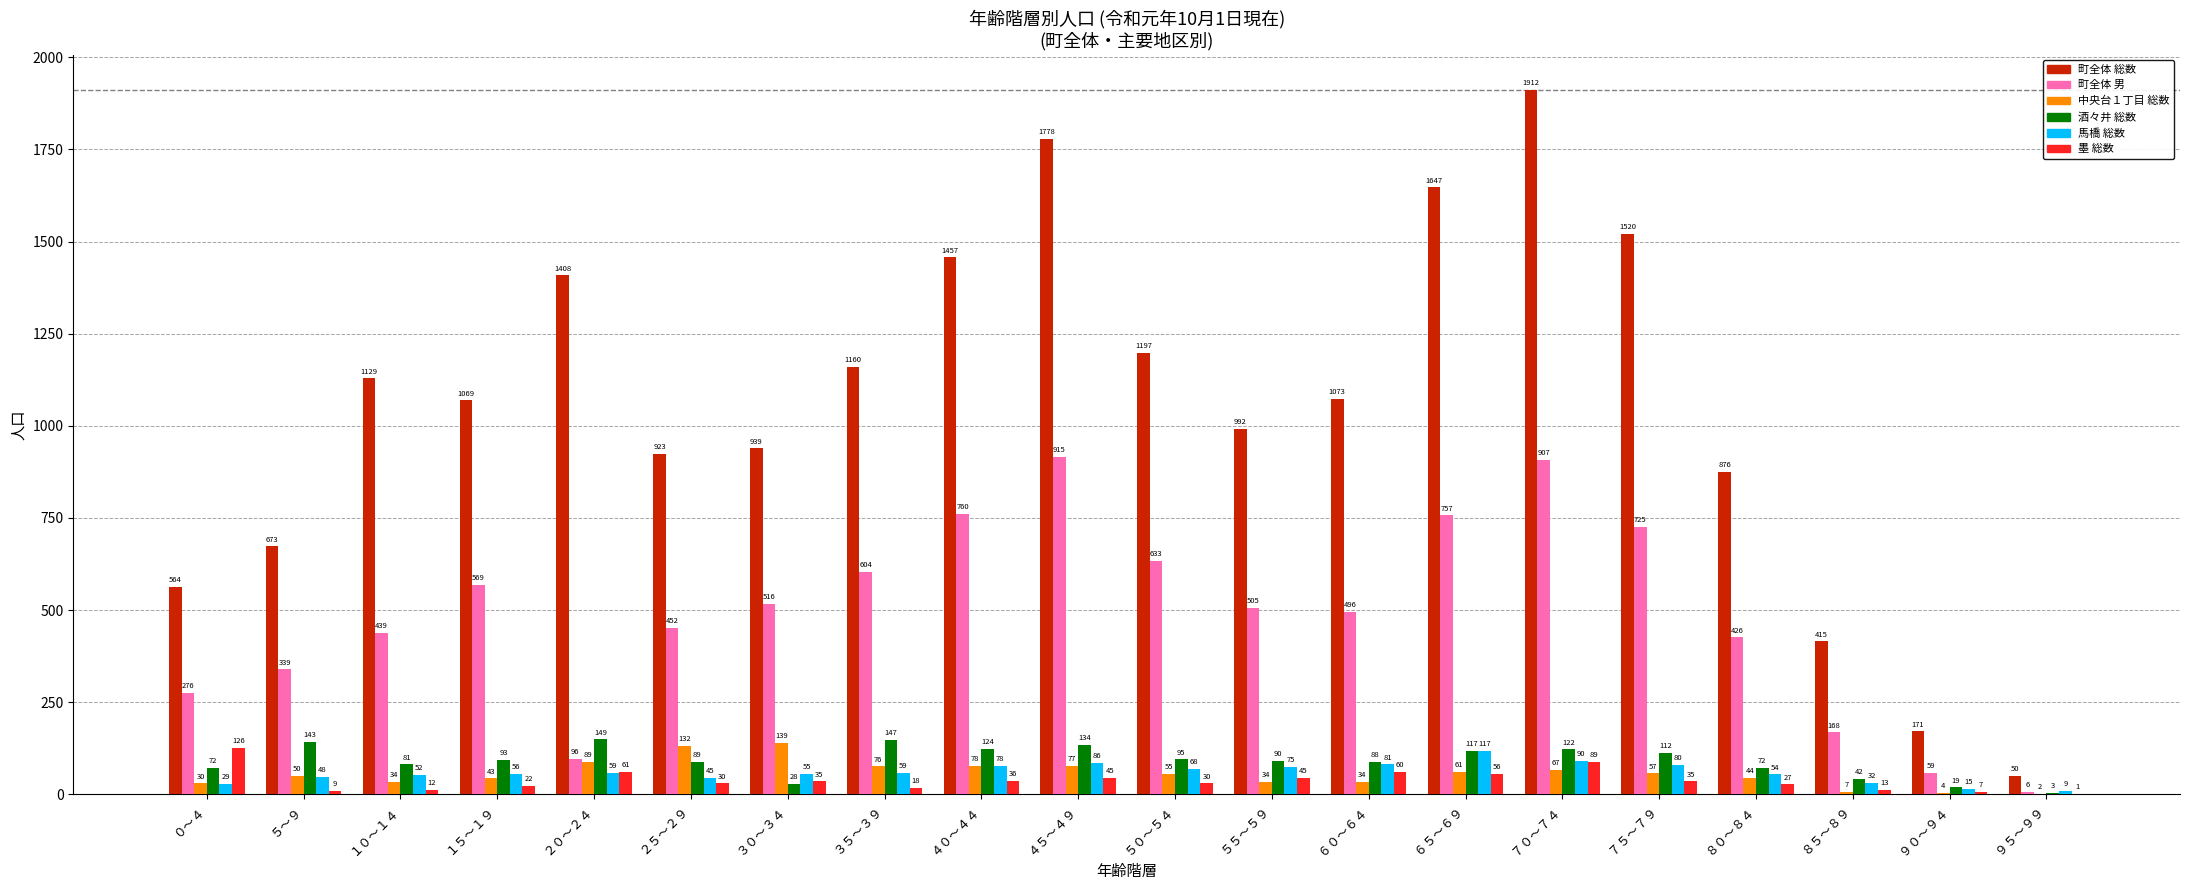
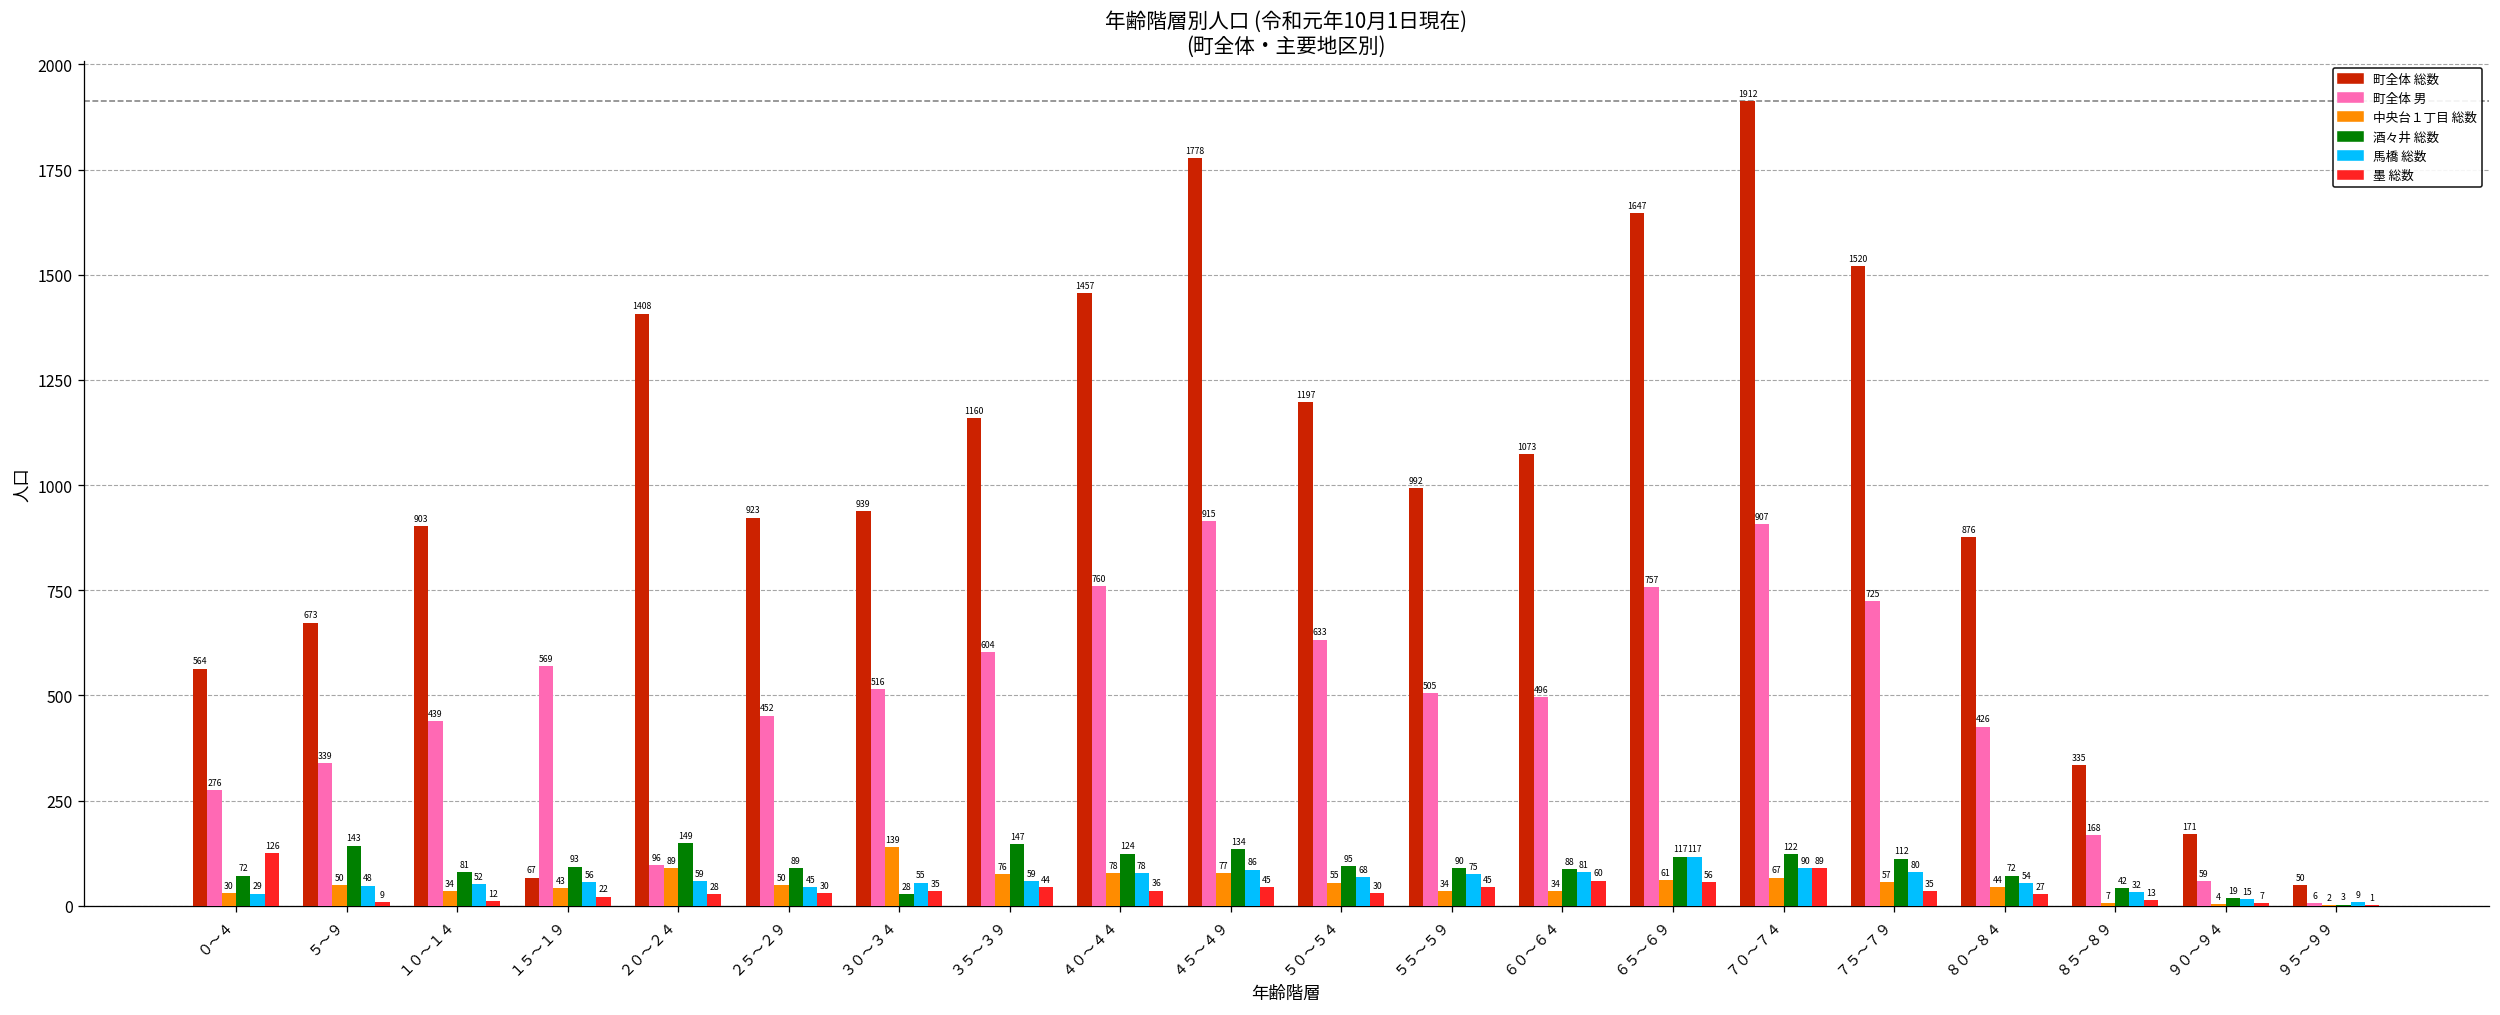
町全体 総数, １０～１４: 1129 -> 903
町全体 総数, １５～１９: 1069 -> 67
墨 総数, ２０～２４: 61 -> 28
中央台１丁目 総数, ２５～２９: 132 -> 50
墨 総数, ３５～３９: 18 -> 44
町全体 総数, ８５～８９: 415 -> 335
